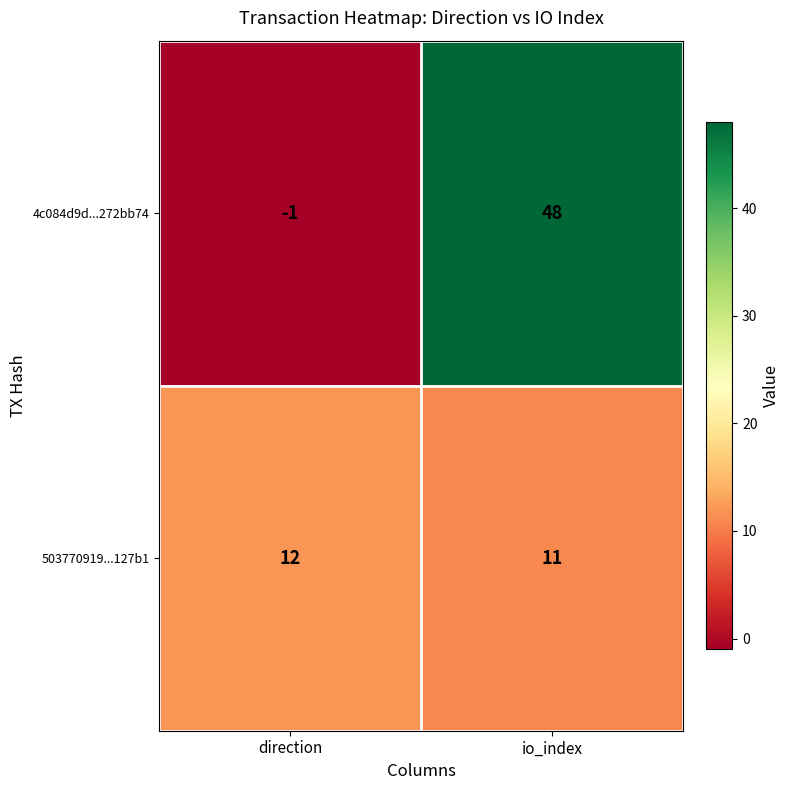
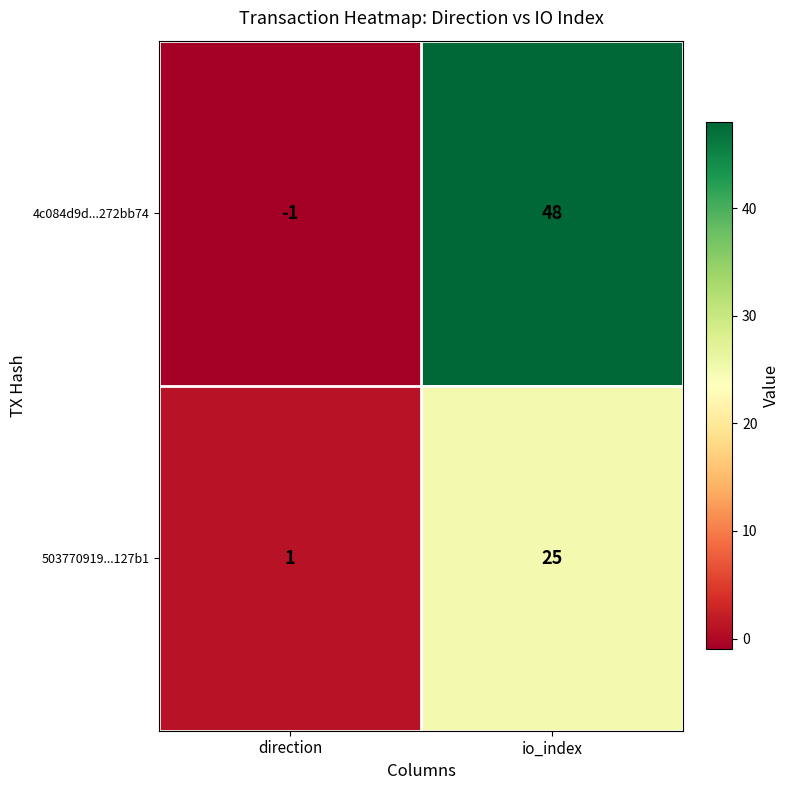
503770919...127b1, direction: 12 -> 1
503770919...127b1, io_index: 11 -> 25
